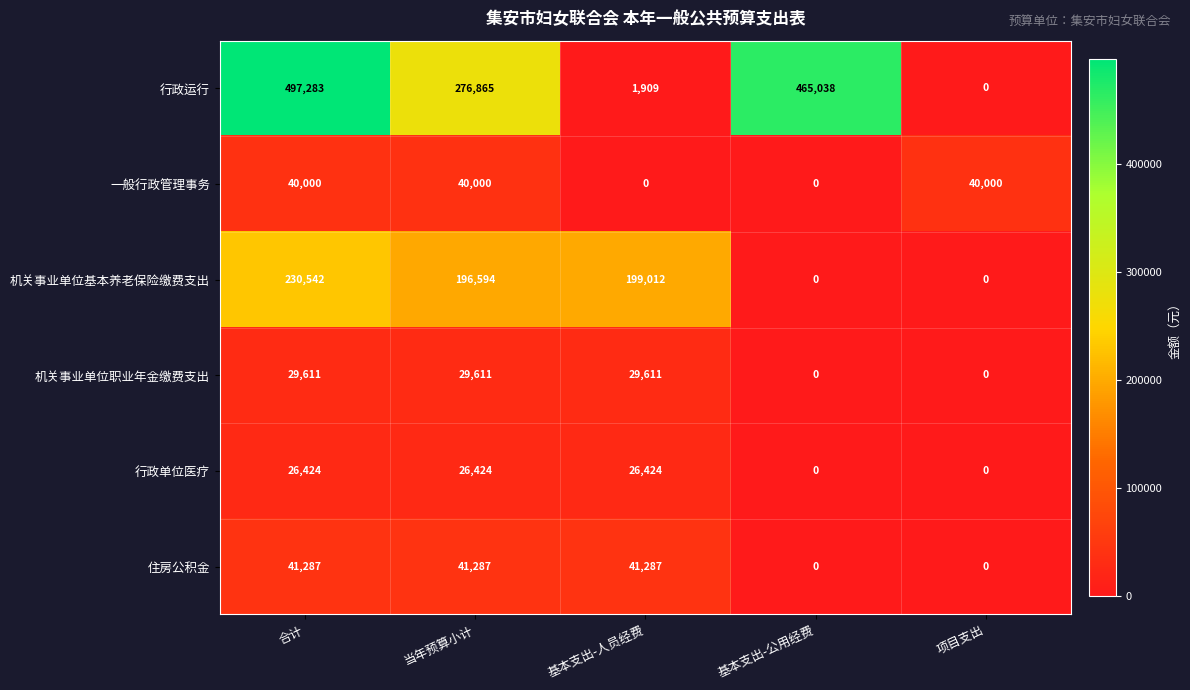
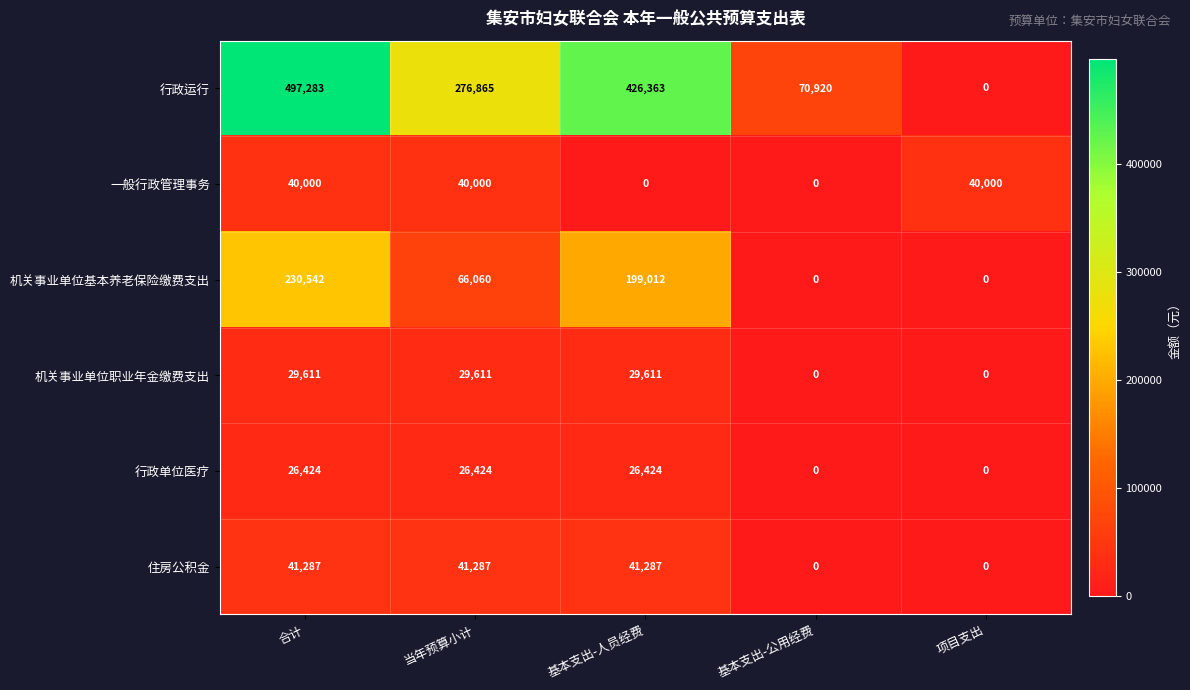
行政运行, 基本支出-人员经费: 1,909 -> 426,363
行政运行, 基本支出-公用经费: 465,038 -> 70,920
机关事业单位基本养老保险缴费支出, 当年预算小计: 196,594 -> 66,060
